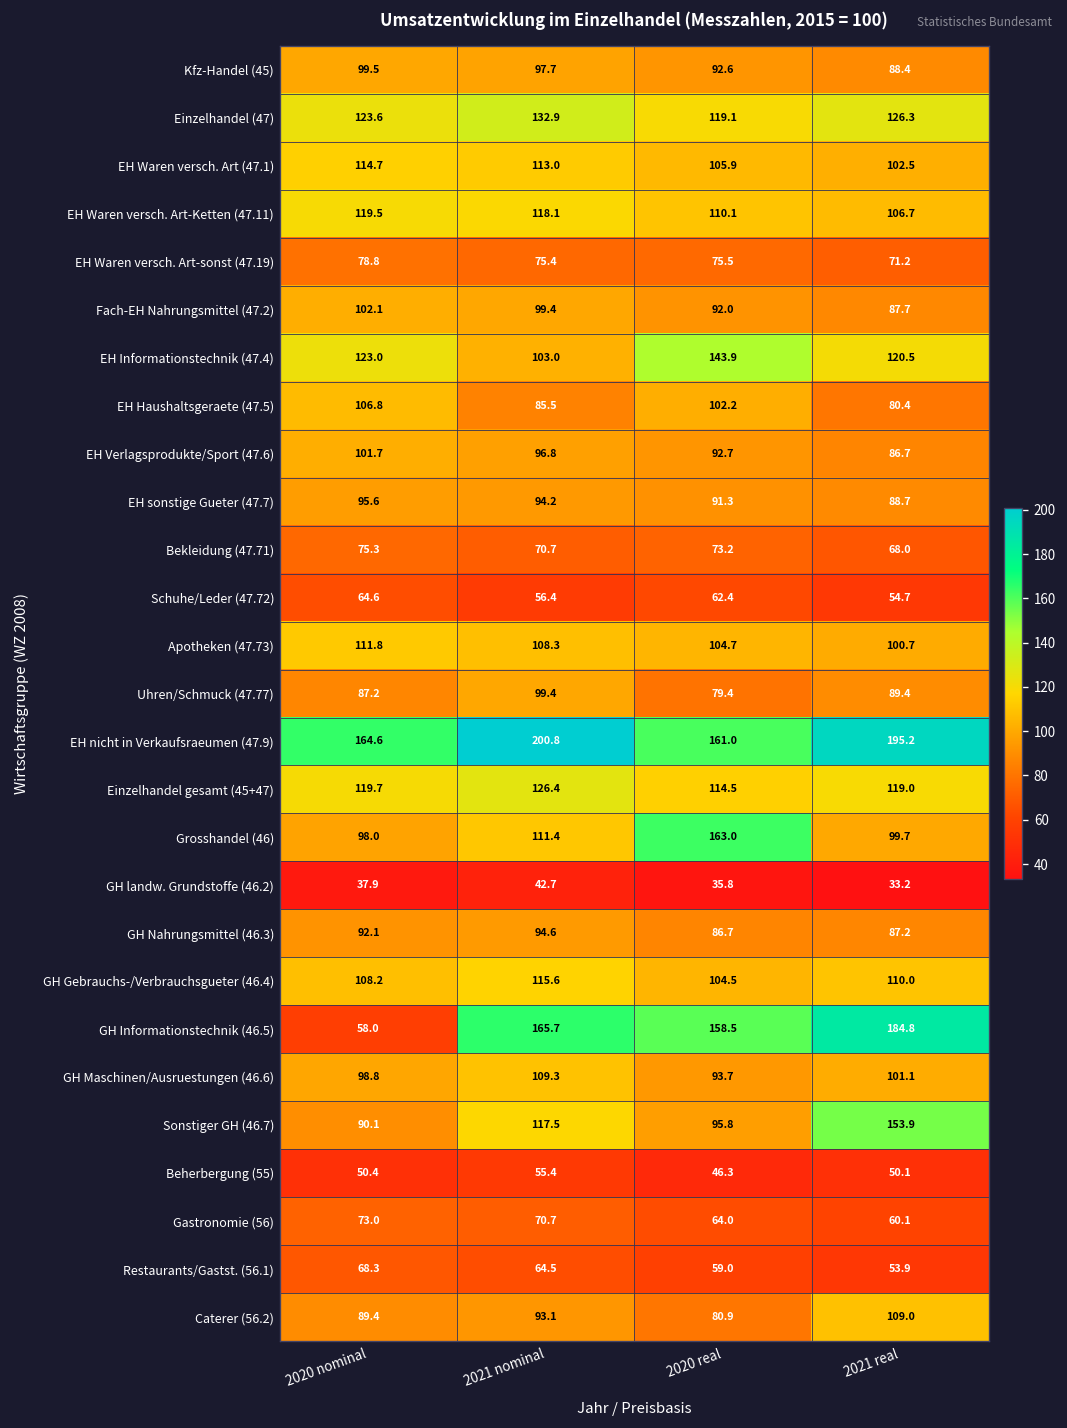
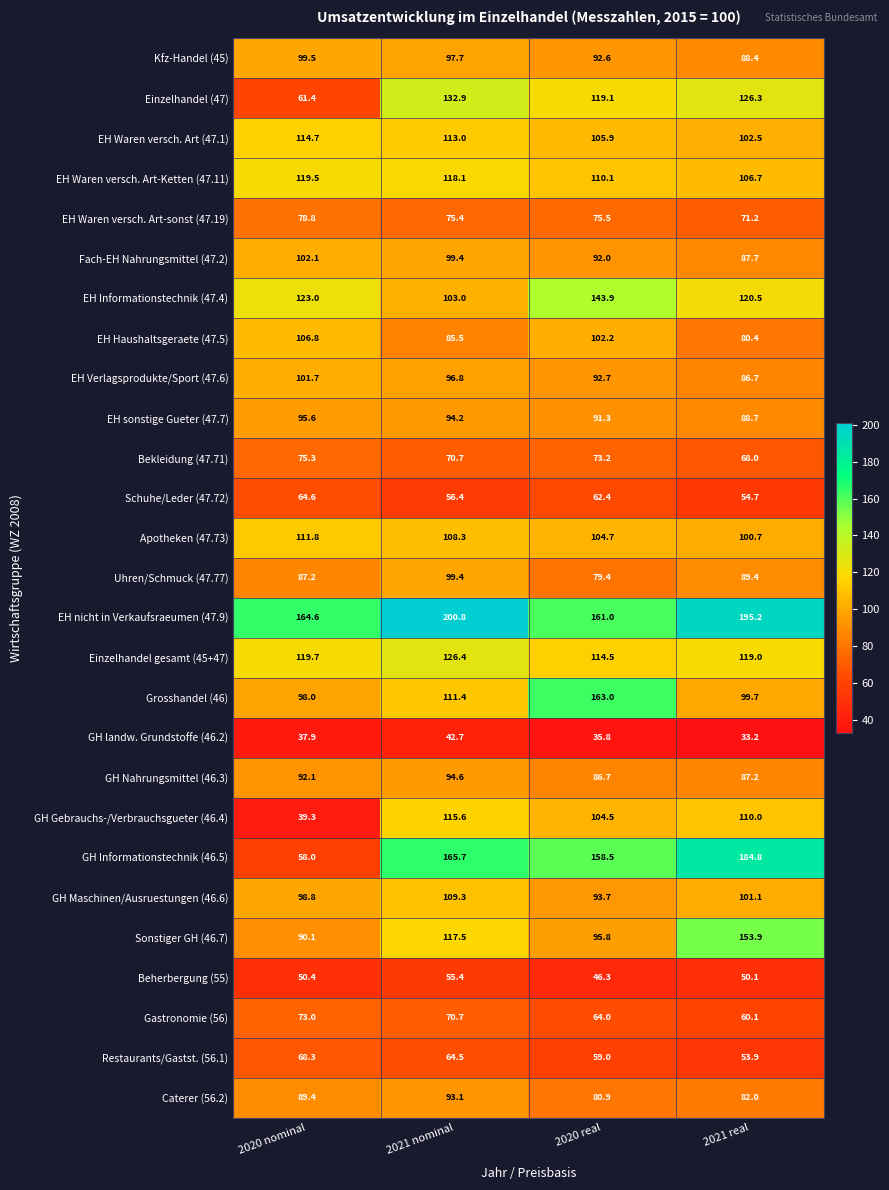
Einzelhandel (47), 2020 nominal: 123.6 -> 61.4
GH Gebrauchs-/Verbrauchsgueter (46.4), 2020 nominal: 108.2 -> 39.3
Caterer (56.2), 2021 real: 109.0 -> 82.0
